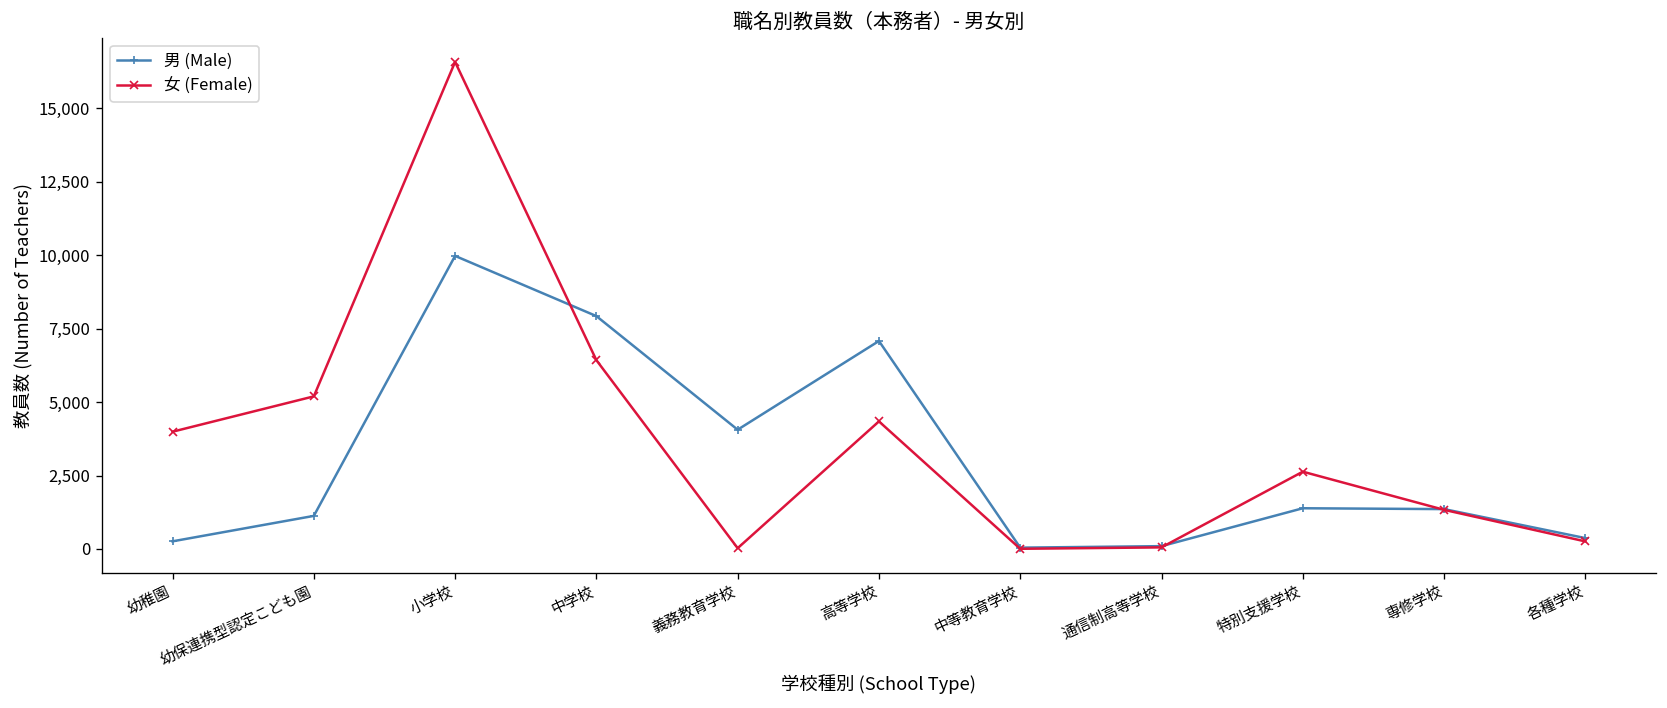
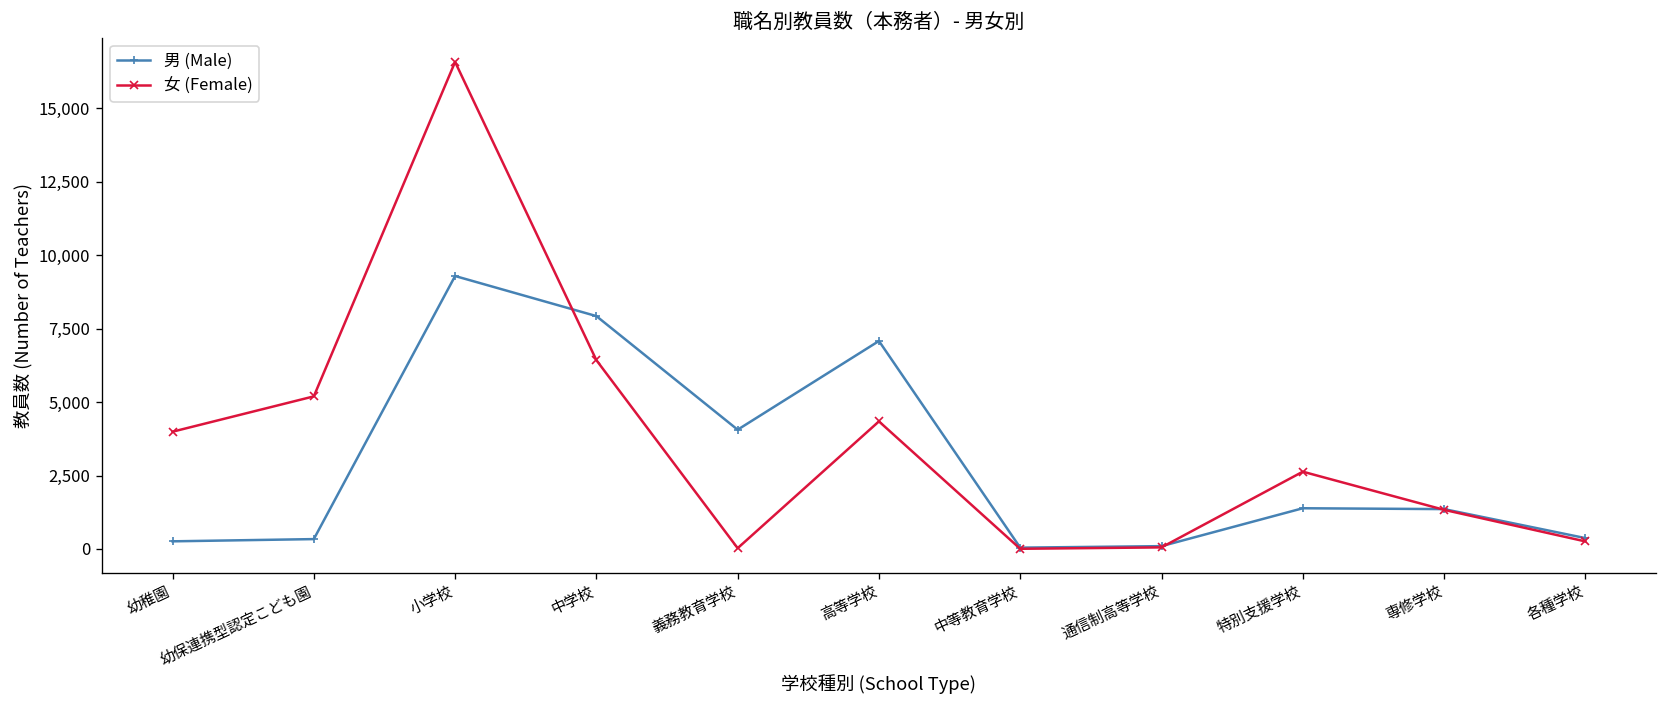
男 (Male), 幼保連携型認定こども園: 1,100 -> 300
男 (Male), 小学校: 10,000 -> 9,300
